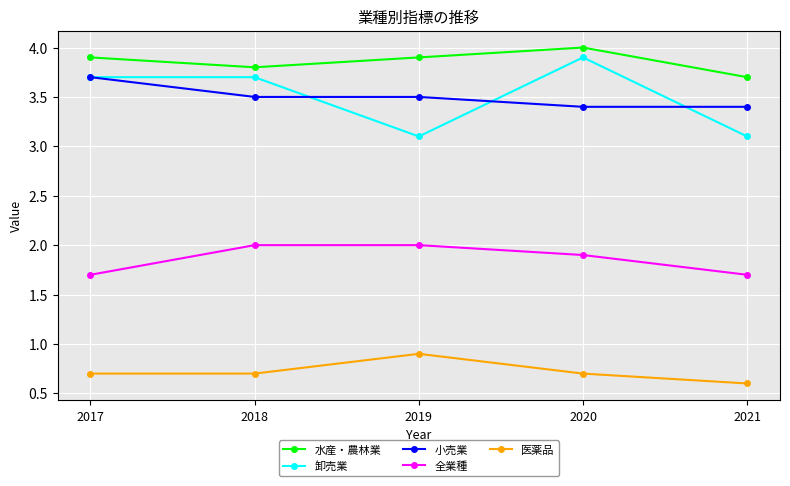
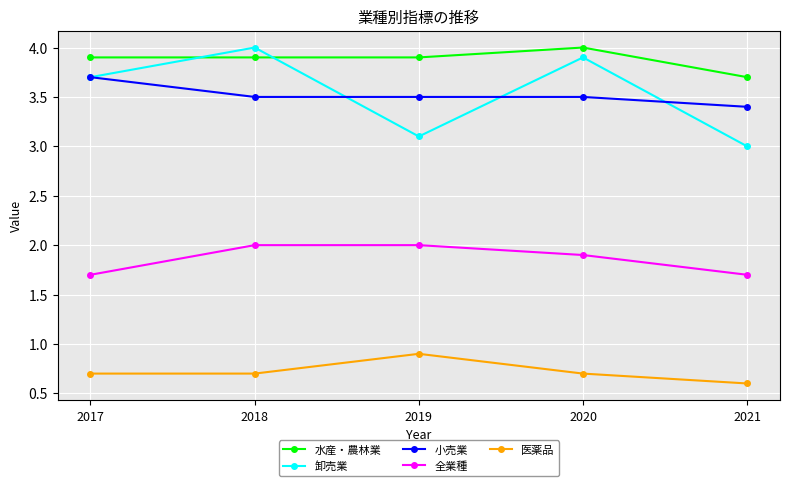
水産・農林業, 2018: 3.8 -> 3.9
卸売業, 2018: 3.7 -> 4.0
小売業, 2020: 3.4 -> 3.5
卸売業, 2021: 3.1 -> 3.0
